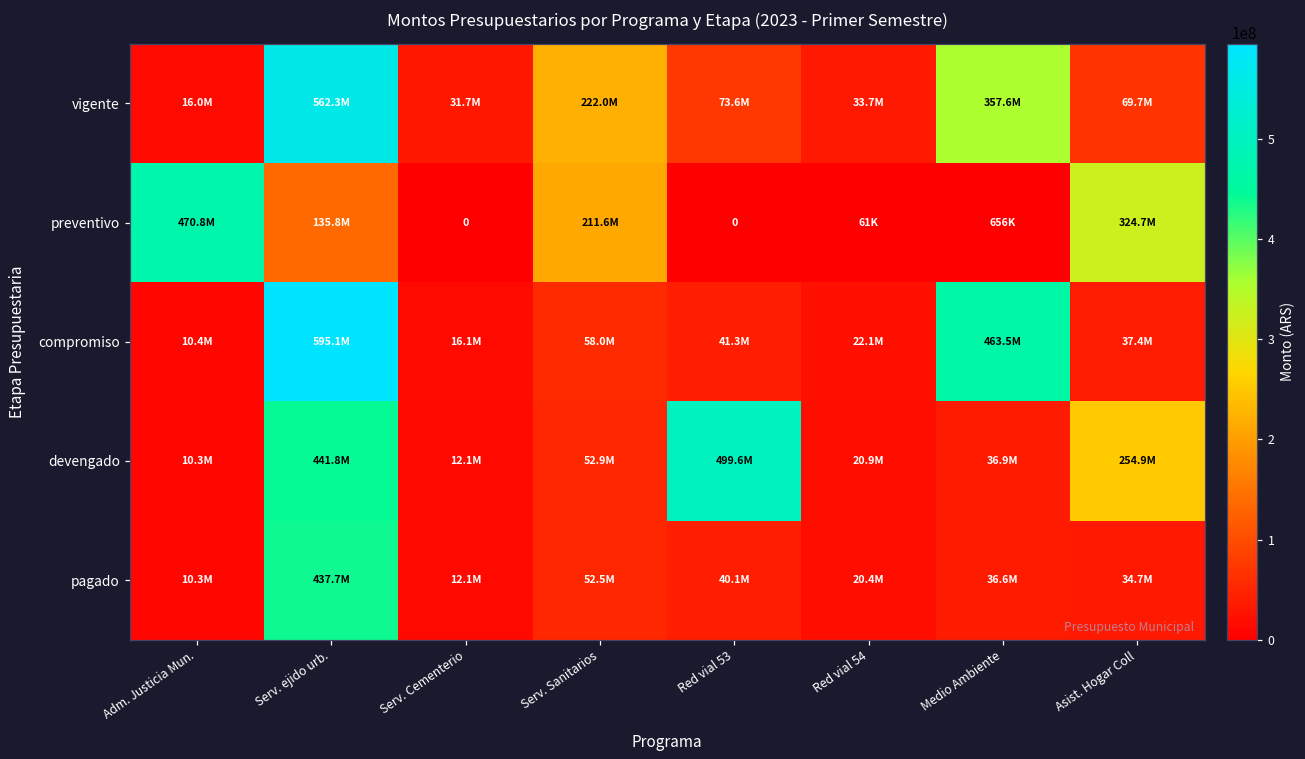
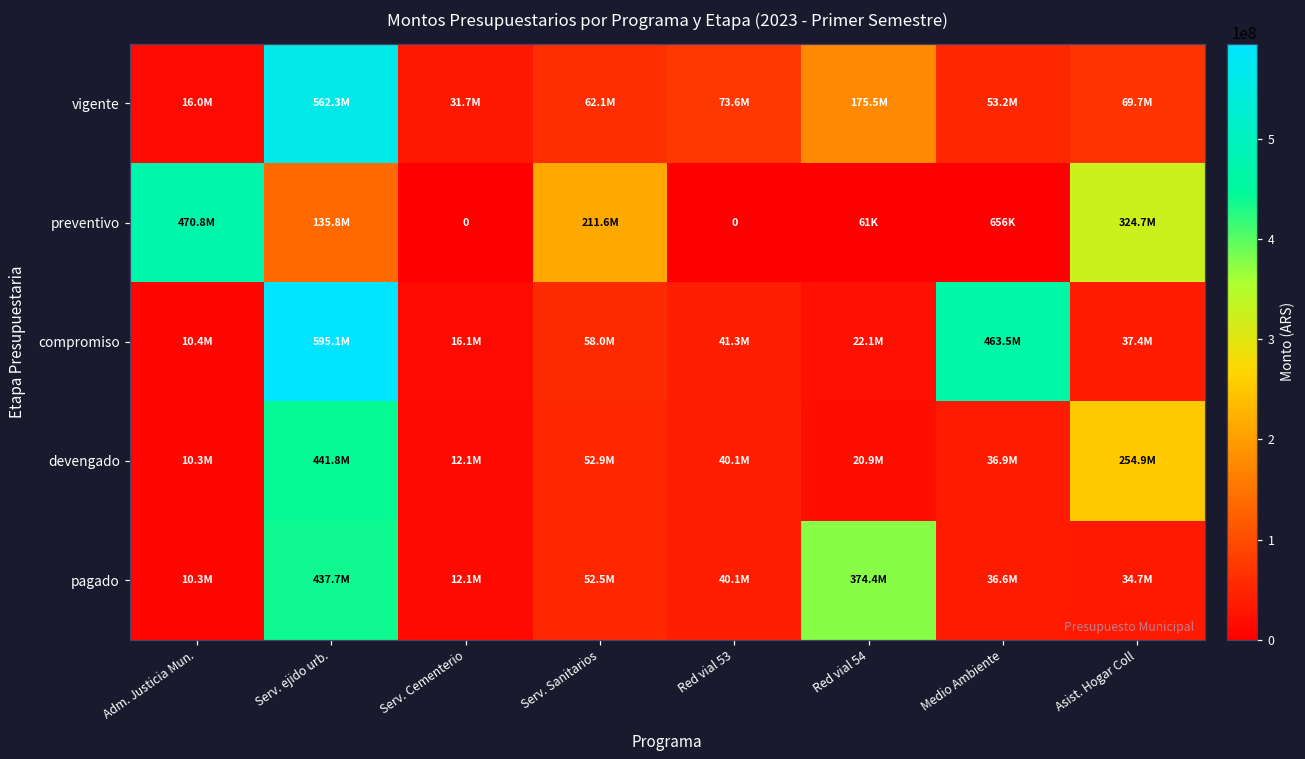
vigente, Serv. Sanitarios: 222.0M -> 62.1M
vigente, Red vial 54: 33.7M -> 175.5M
vigente, Medio Ambiente: 357.6M -> 53.2M
devengado, Red vial 53: 499.6M -> 40.1M
pagado, Red vial 54: 20.4M -> 374.4M
